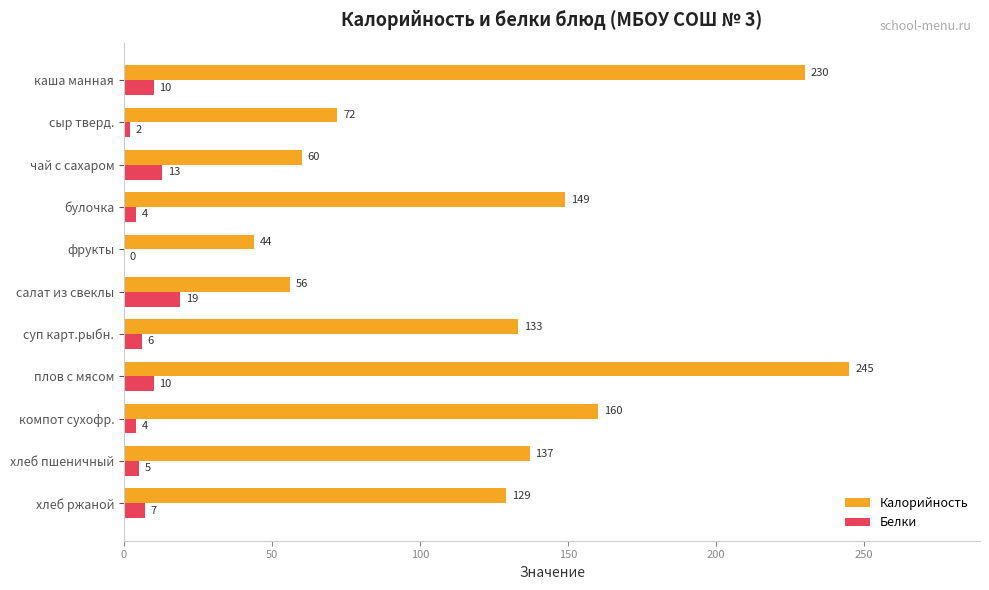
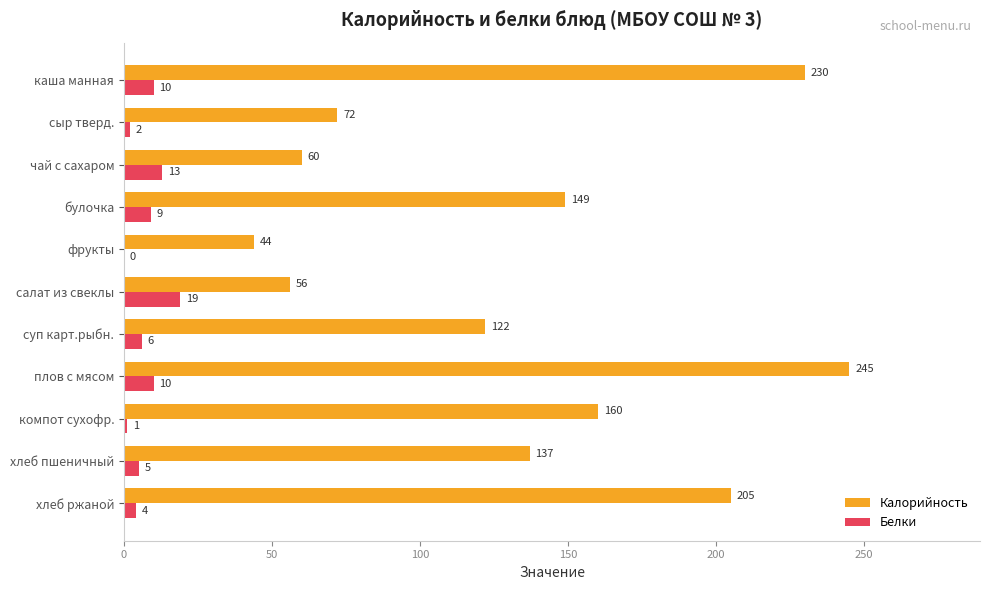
Белки, булочка: 4 -> 9
Калорийность, суп карт.рыбн.: 133 -> 122
Белки, компот сухофр.: 4 -> 1
Калорийность, хлеб ржаной: 129 -> 205
Белки, хлеб ржаной: 7 -> 4
